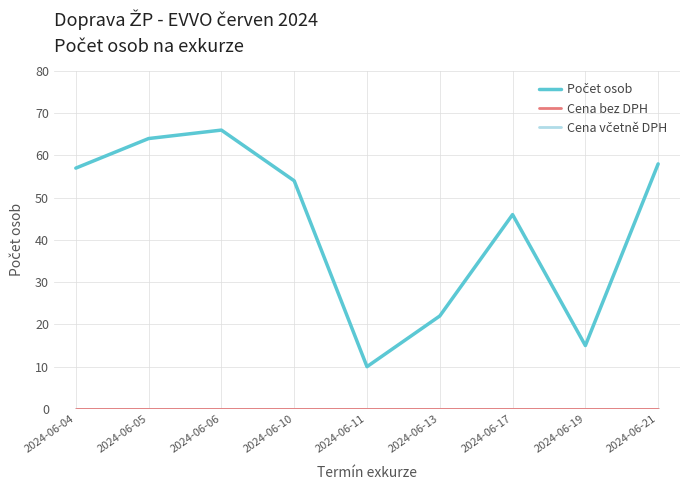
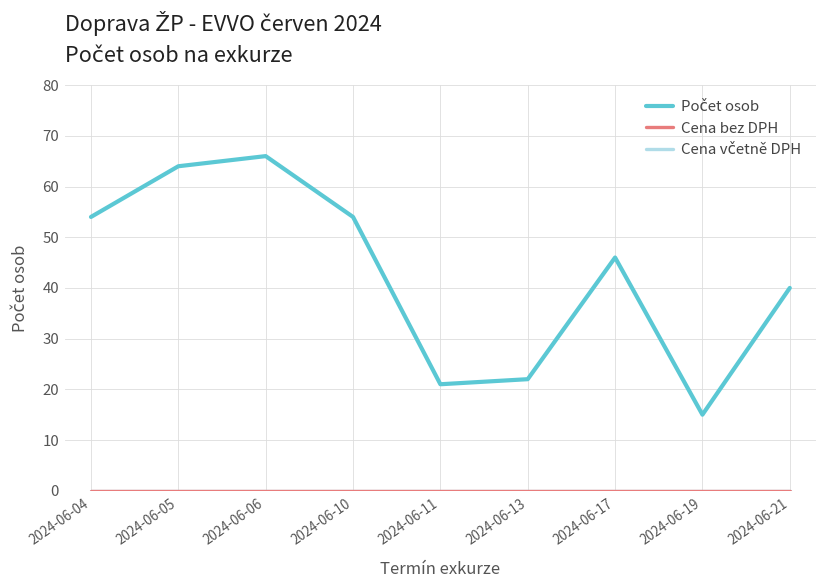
Počet osob, 2024-06-04: 57 -> 54
Počet osob, 2024-06-11: 10 -> 21
Počet osob, 2024-06-21: 58 -> 40
